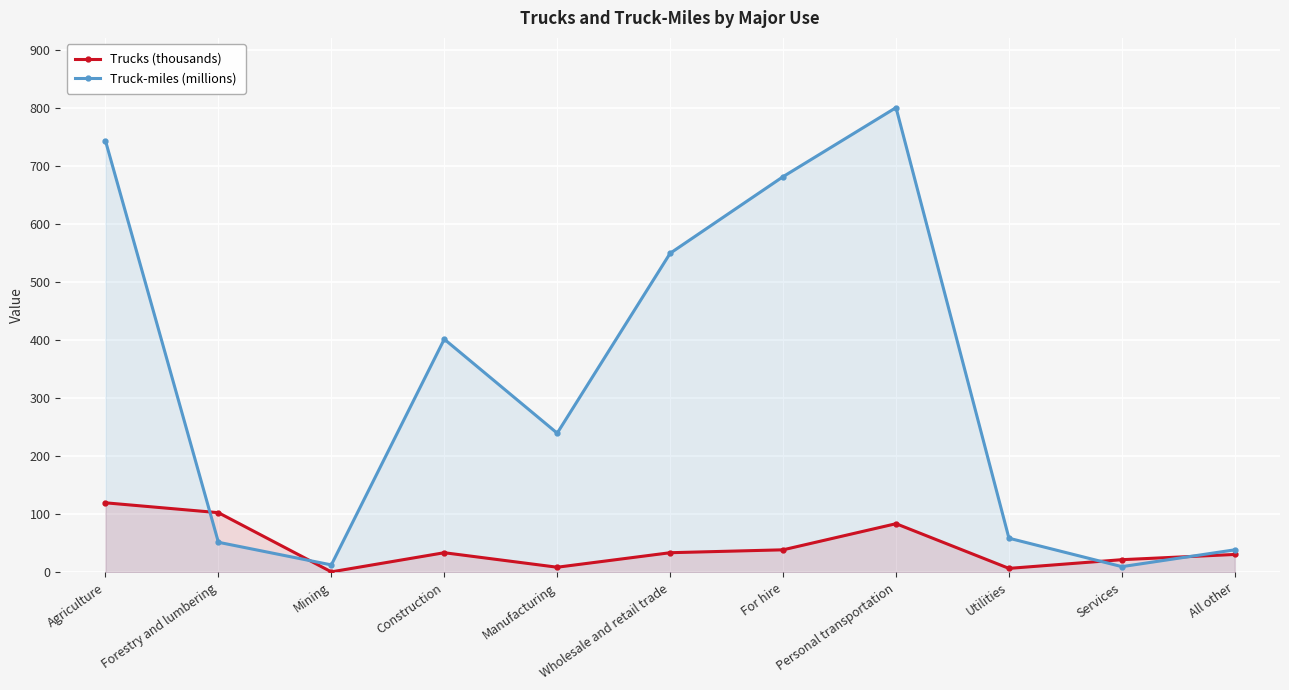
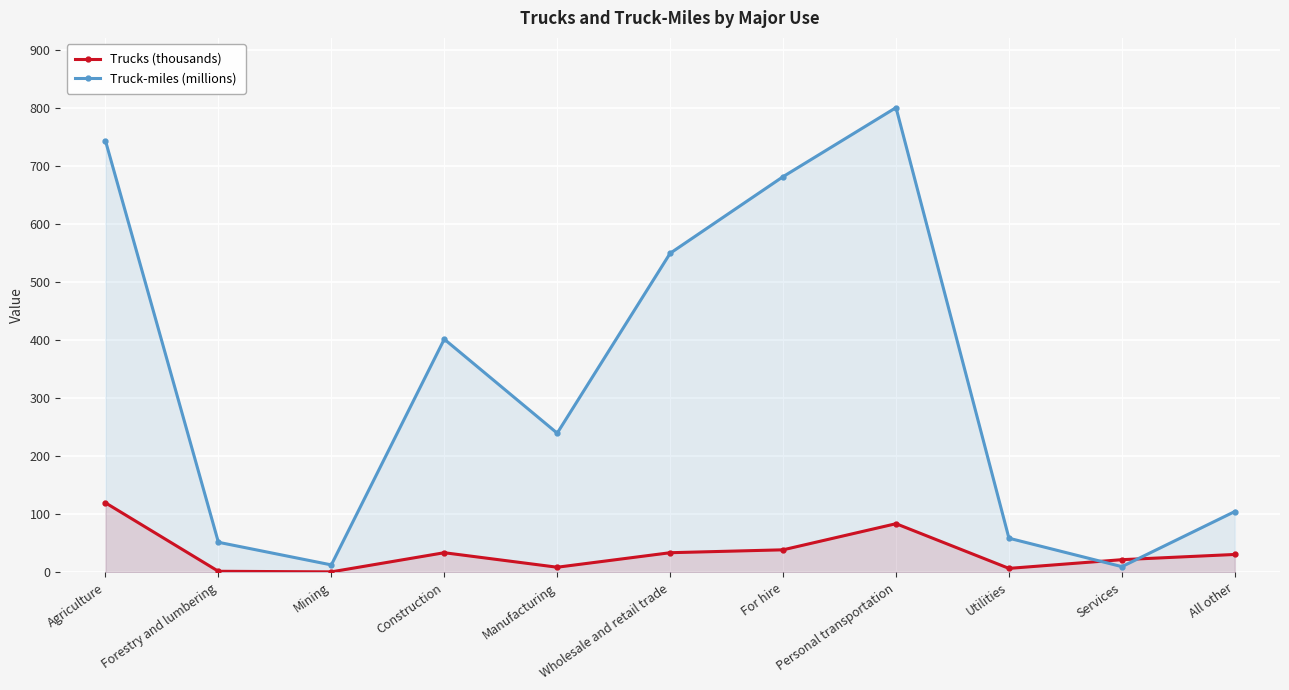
Trucks (thousands), Forestry and lumbering: 100 -> 0
Truck-miles (millions), All other: 40 -> 110
